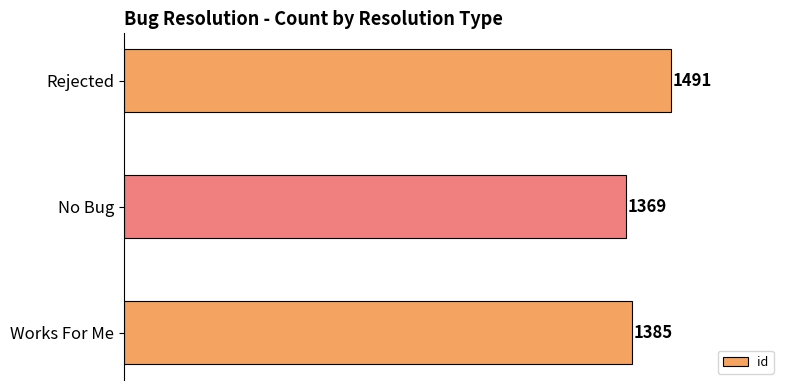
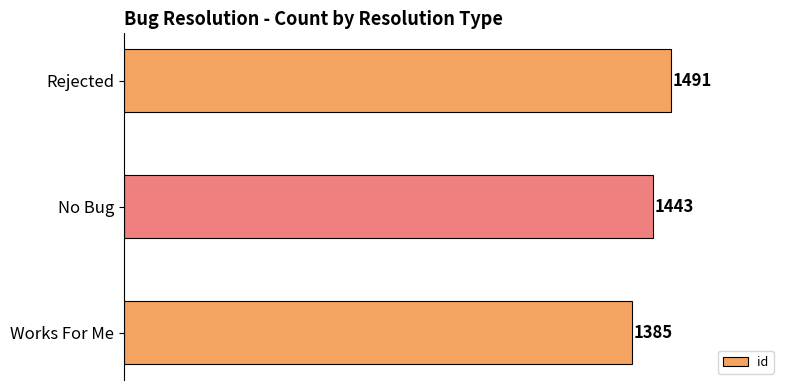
No Bug: 1369 -> 1443
